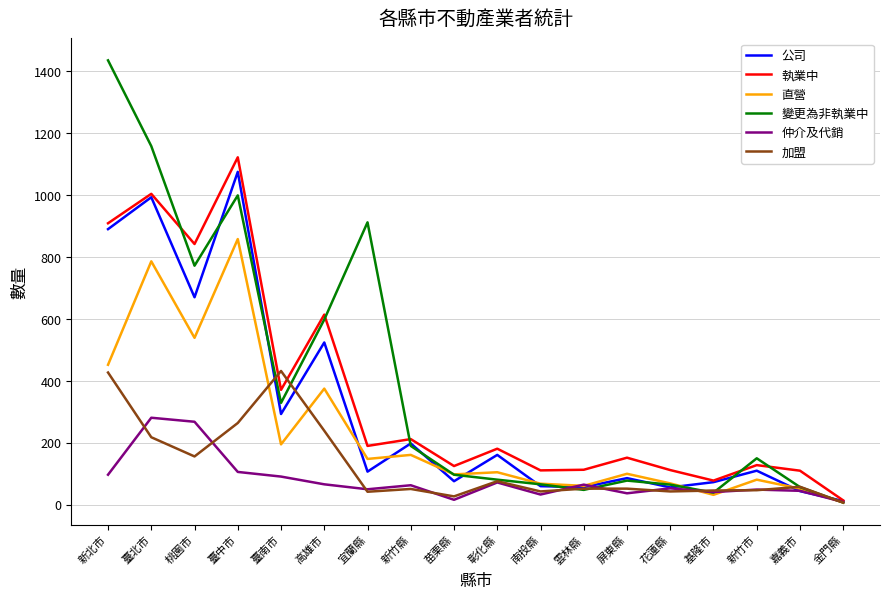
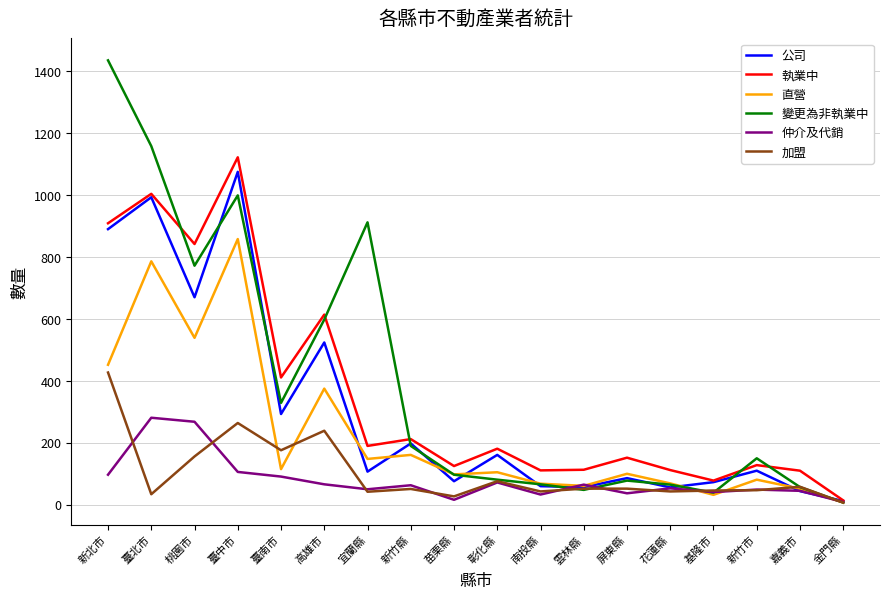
加盟, 臺北市: 220 -> 30
執業中, 臺南市: 370 -> 410
直營, 臺南市: 200 -> 120
加盟, 臺南市: 430 -> 180
